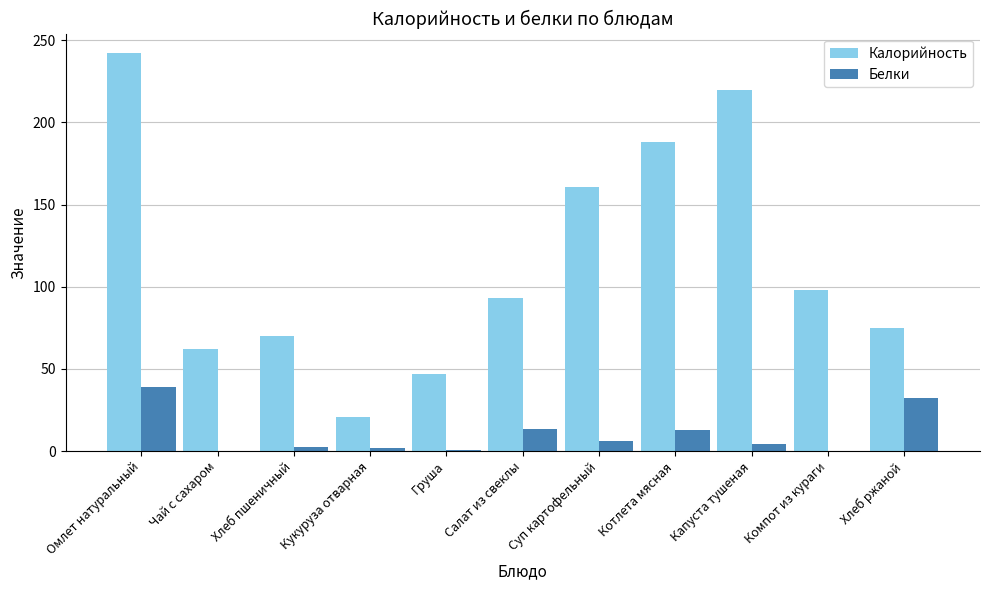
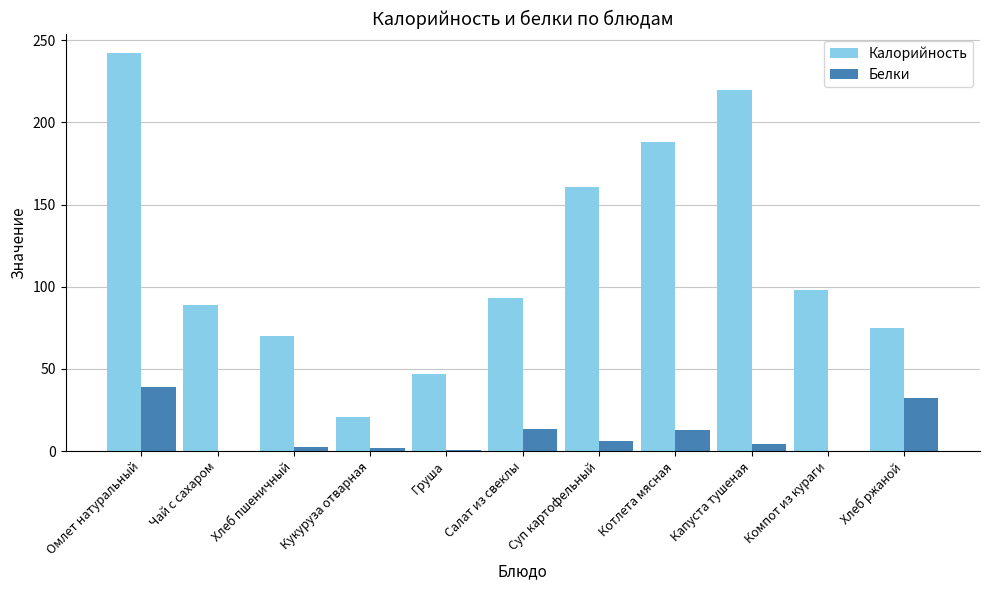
Калорийность, Чай с сахаром: 62 -> 89
